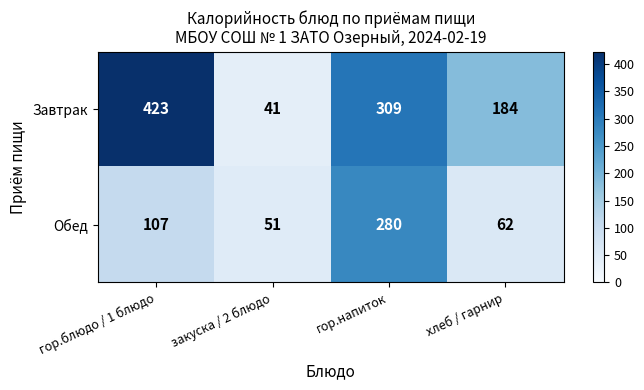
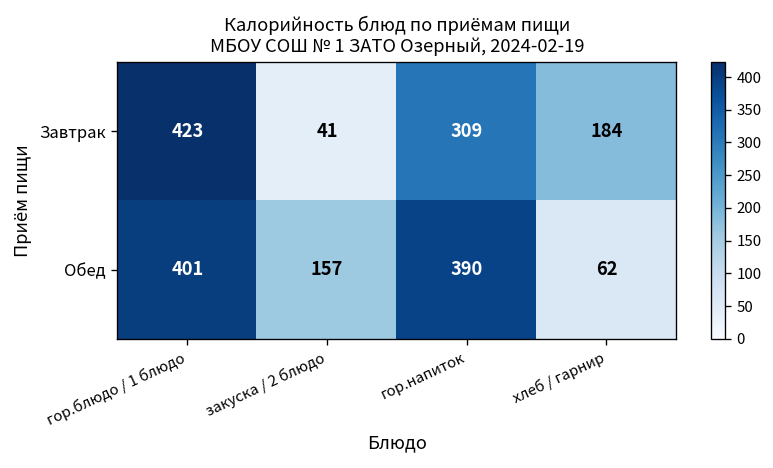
Обед, гор.блюдо / 1 блюдо: 107 -> 401
Обед, закуска / 2 блюдо: 51 -> 157
Обед, гор.напиток: 280 -> 390
